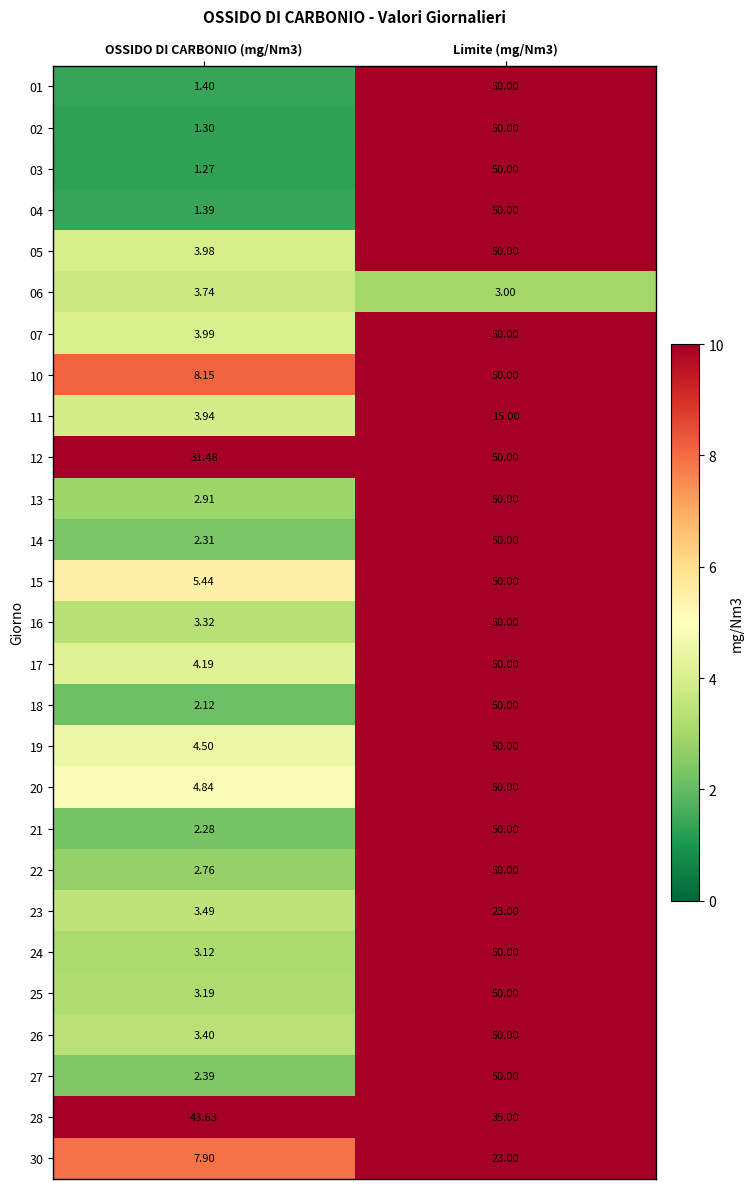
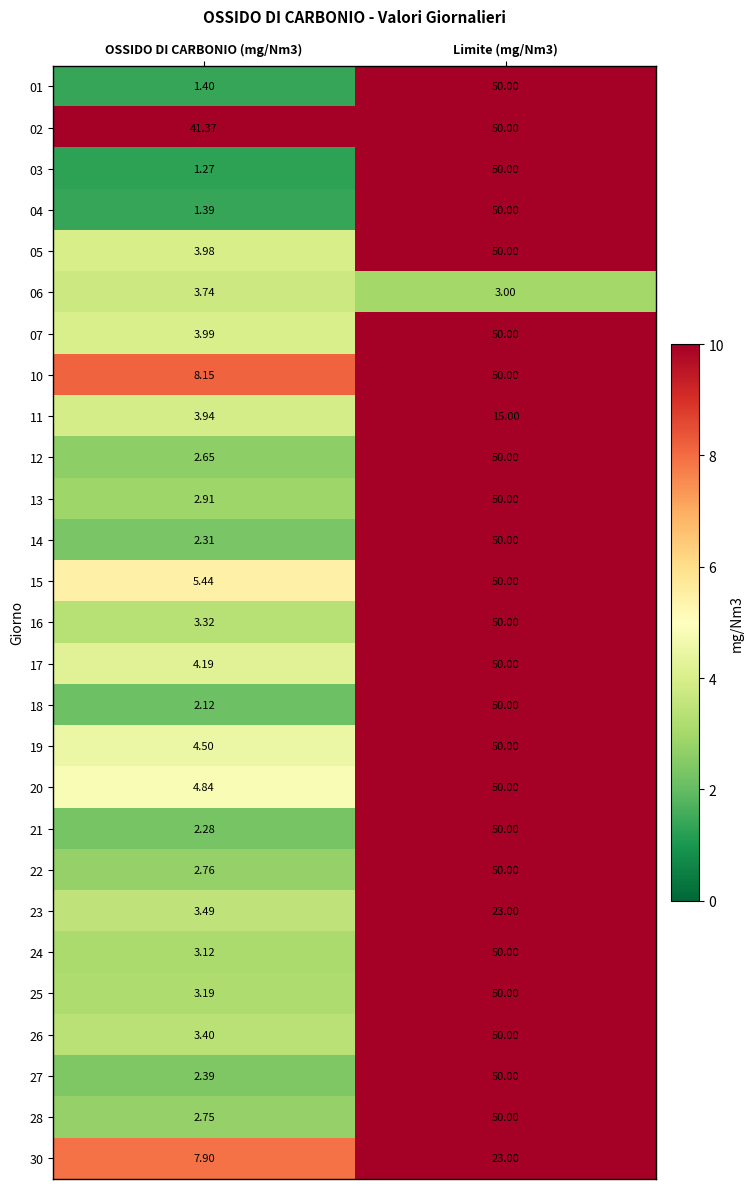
02, OSSIDO DI CARBONIO (mg/Nm3): 1.30 -> 41.37
12, OSSIDO DI CARBONIO (mg/Nm3): 31.48 -> 2.65
28, OSSIDO DI CARBONIO (mg/Nm3): 43.63 -> 2.75
28, Limite (mg/Nm3): 35.00 -> 50.00
